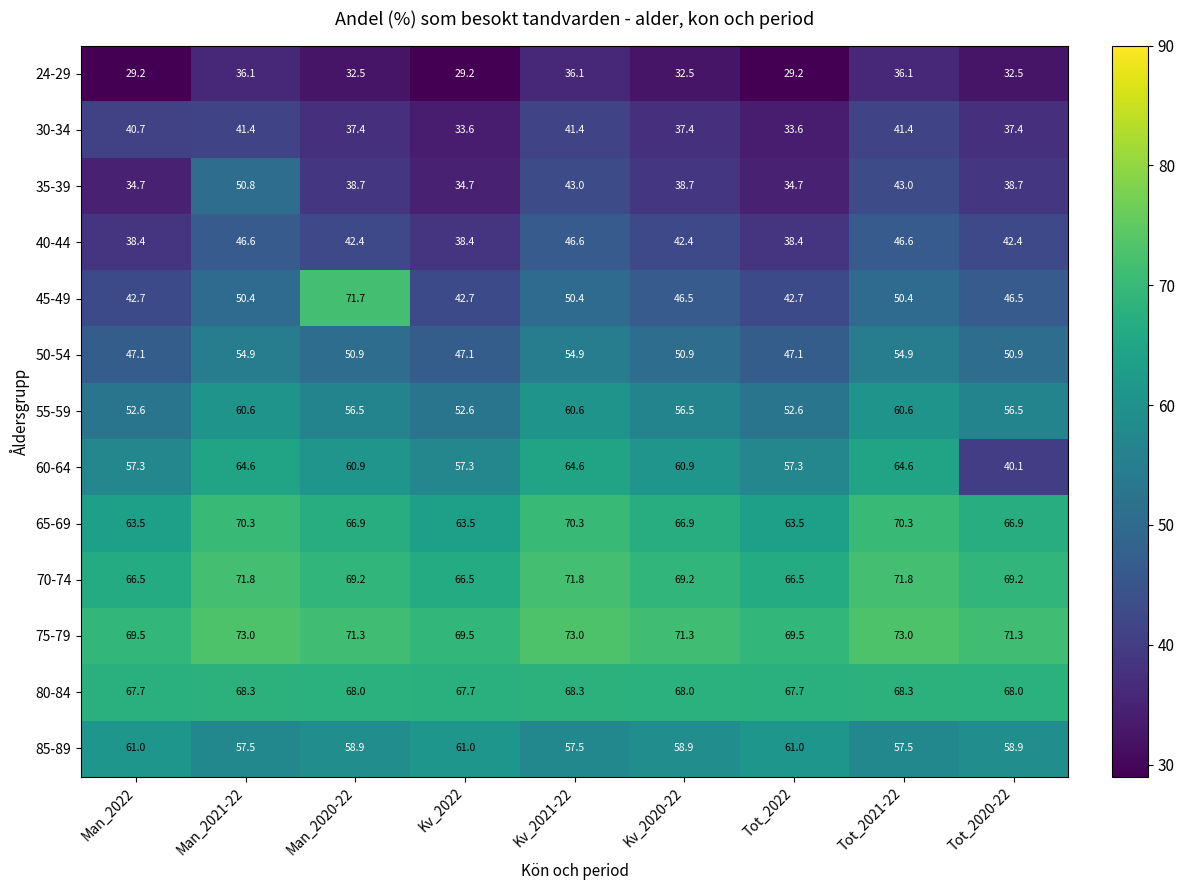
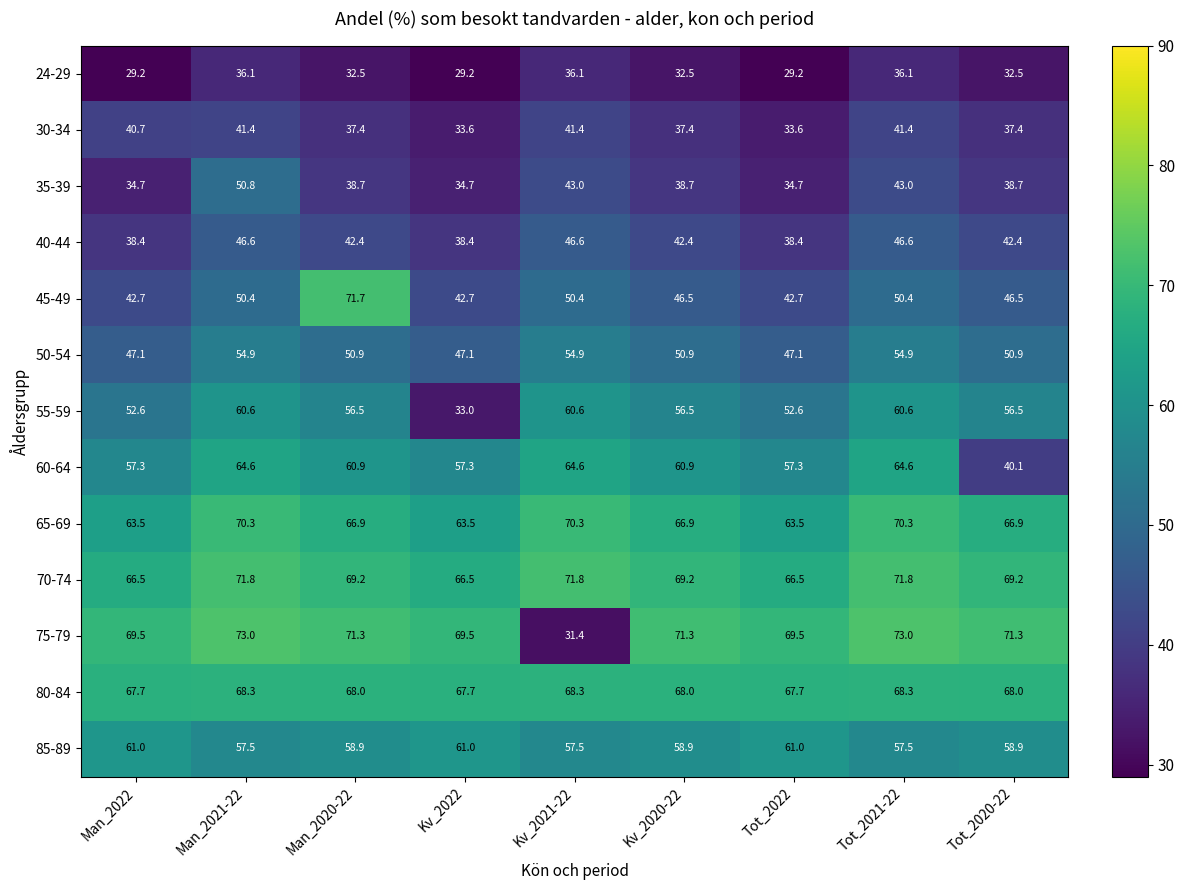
55-59, Kv_2022: 52.6 -> 33.0
75-79, Kv_2021-22: 73.0 -> 31.4
